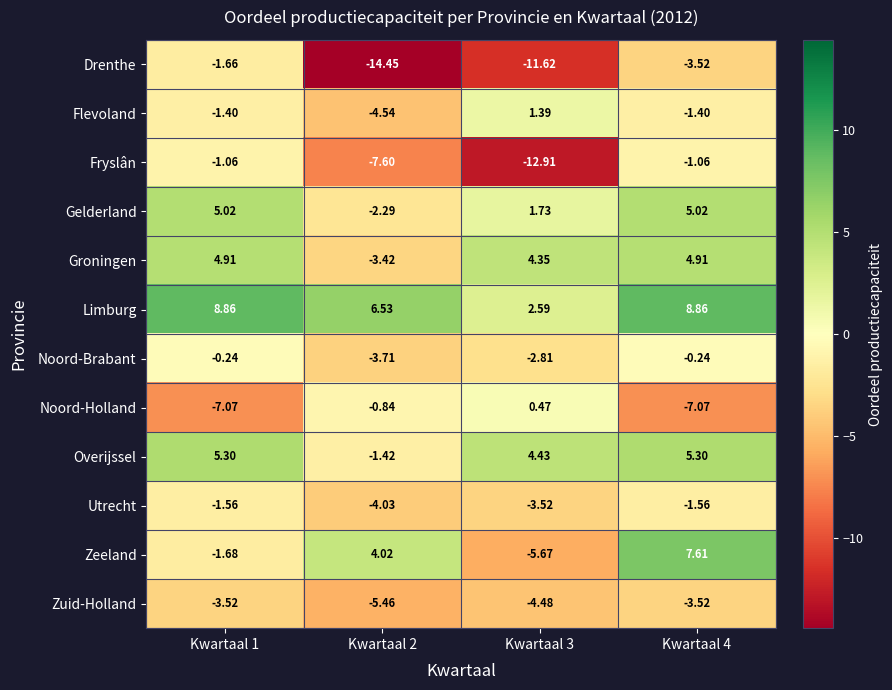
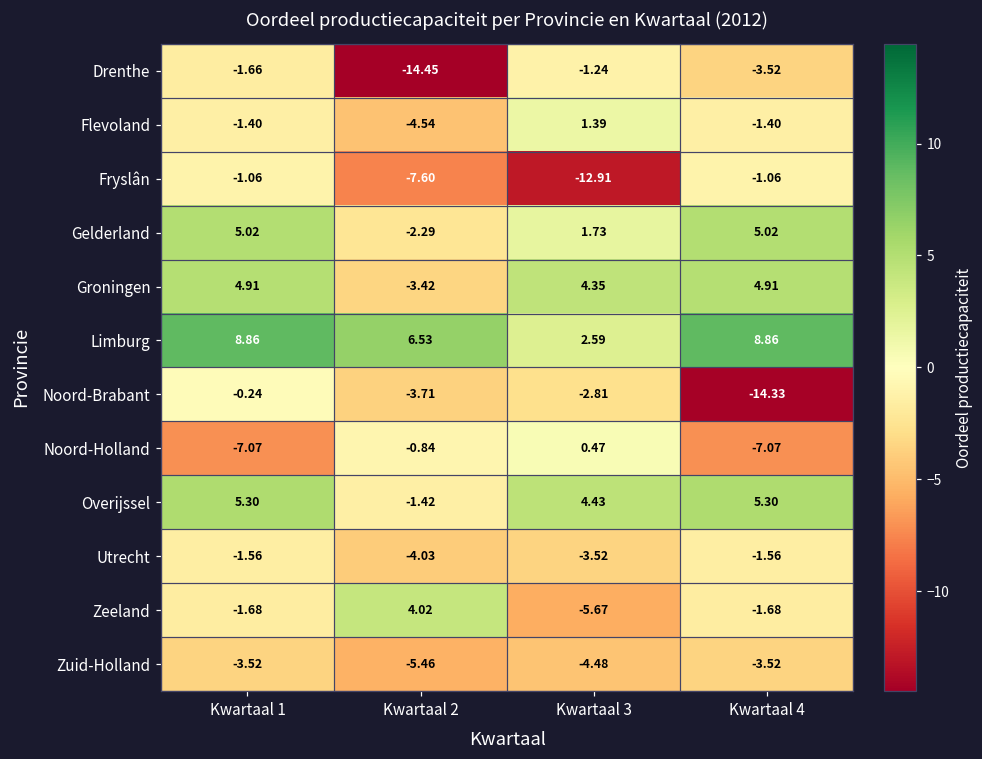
Drenthe, Kwartaal 3: -11.62 -> -1.24
Noord-Brabant, Kwartaal 4: -0.24 -> -14.33
Zeeland, Kwartaal 4: 7.61 -> -1.68
